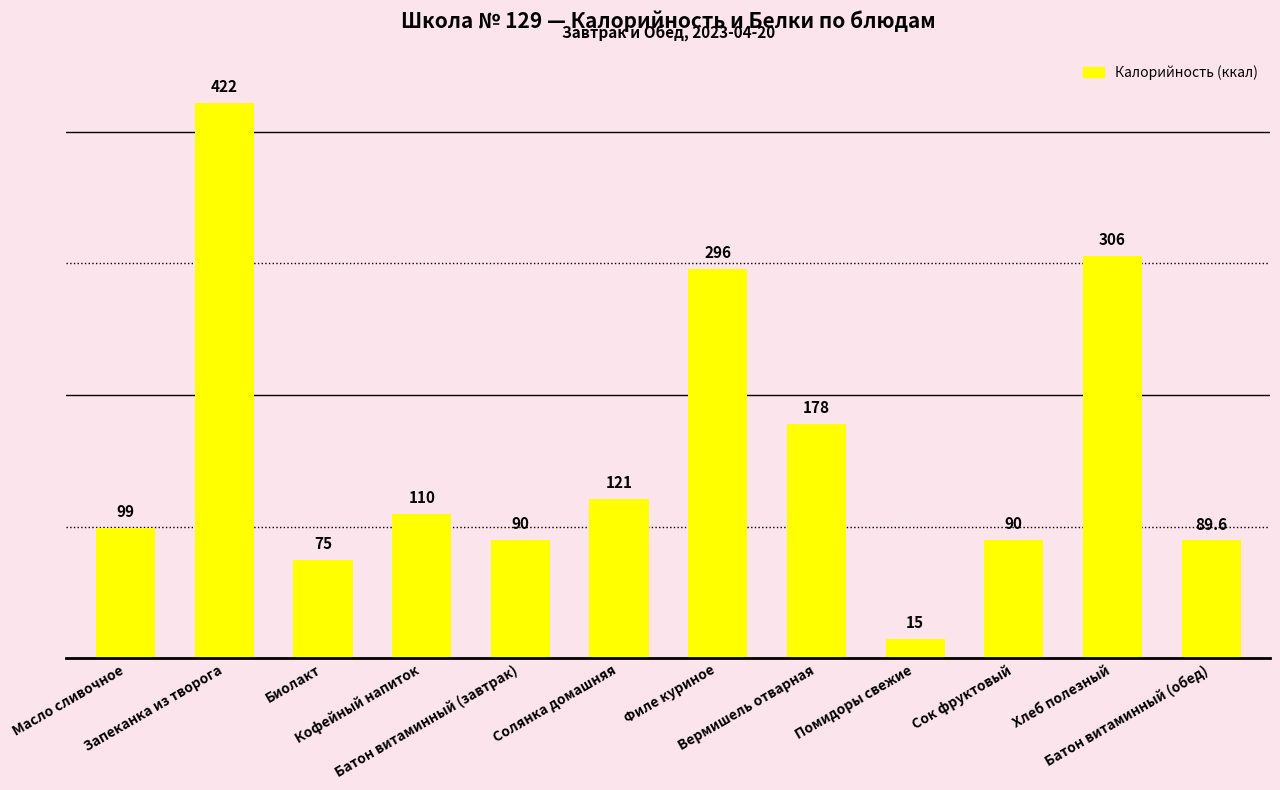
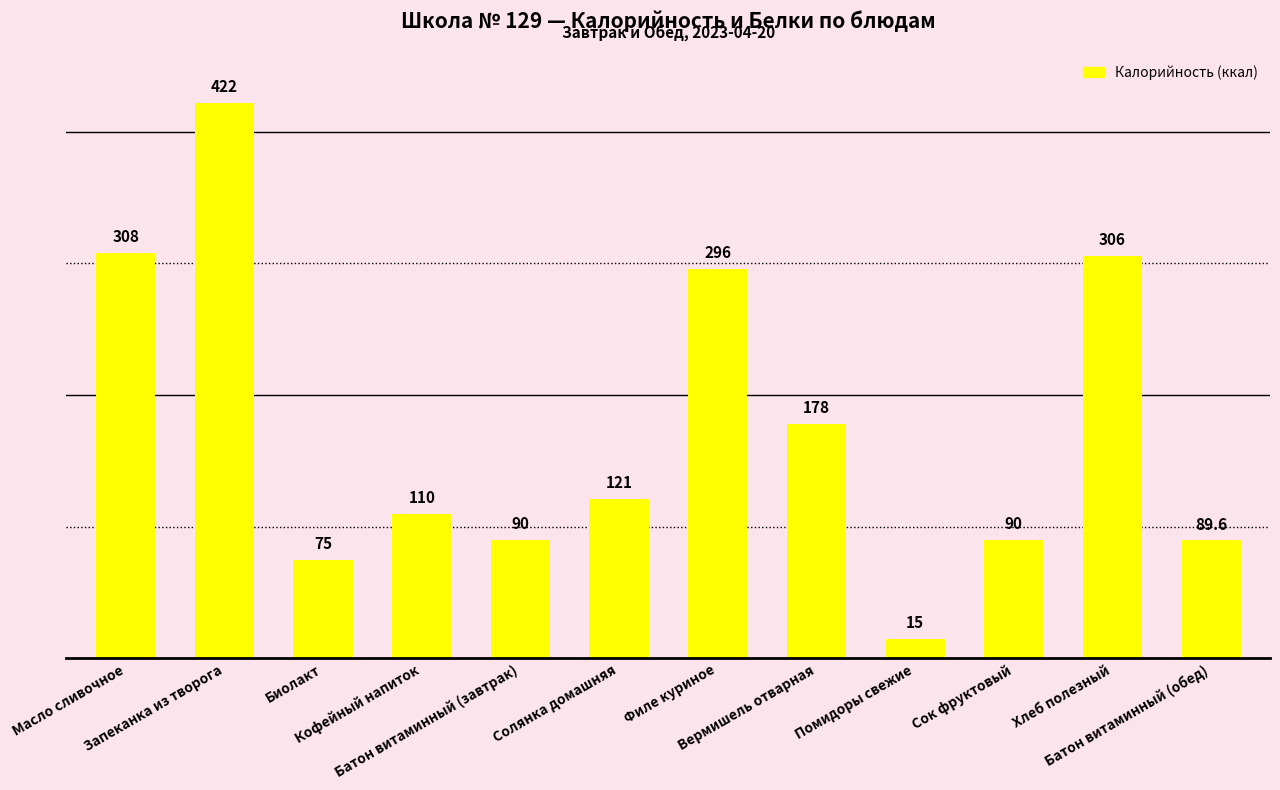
Масло сливочное: 99 -> 308
